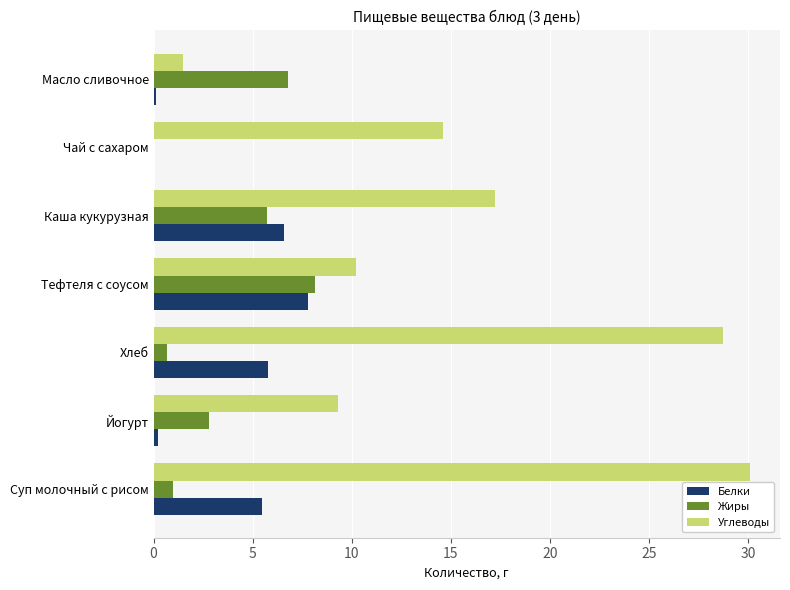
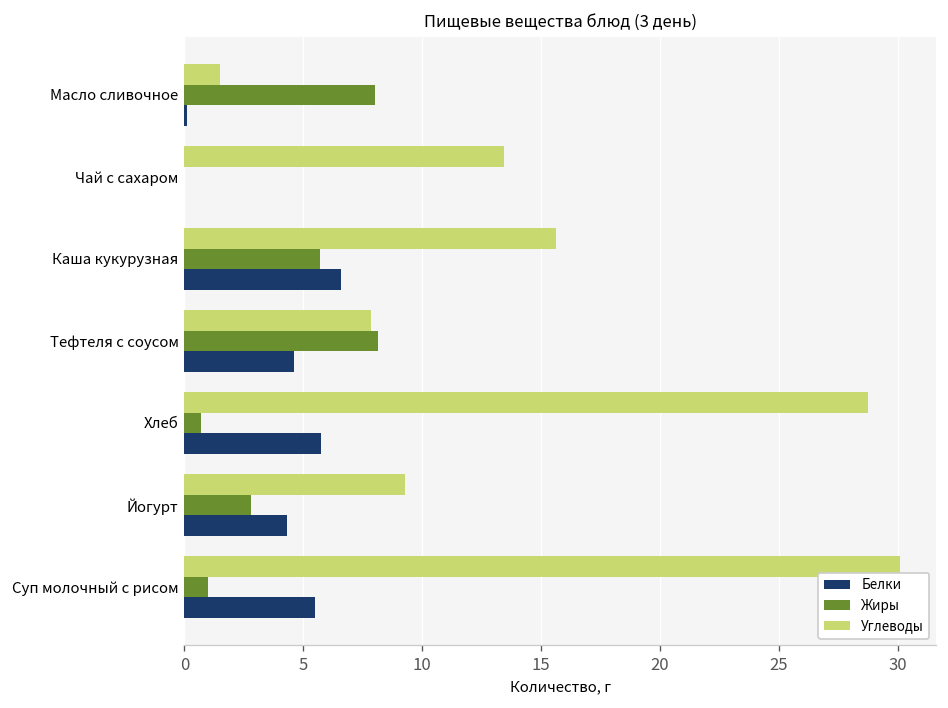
Жиры, Масло сливочное: 6.8 -> 8.0
Углеводы, Чай с сахаром: 14.6 -> 13.5
Углеводы, Каша кукурузная: 17.2 -> 15.6
Углеводы, Тефтеля с соусом: 10.2 -> 7.9
Белки, Тефтеля с соусом: 7.8 -> 4.6
Белки, Йогурт: 0.2 -> 4.3
